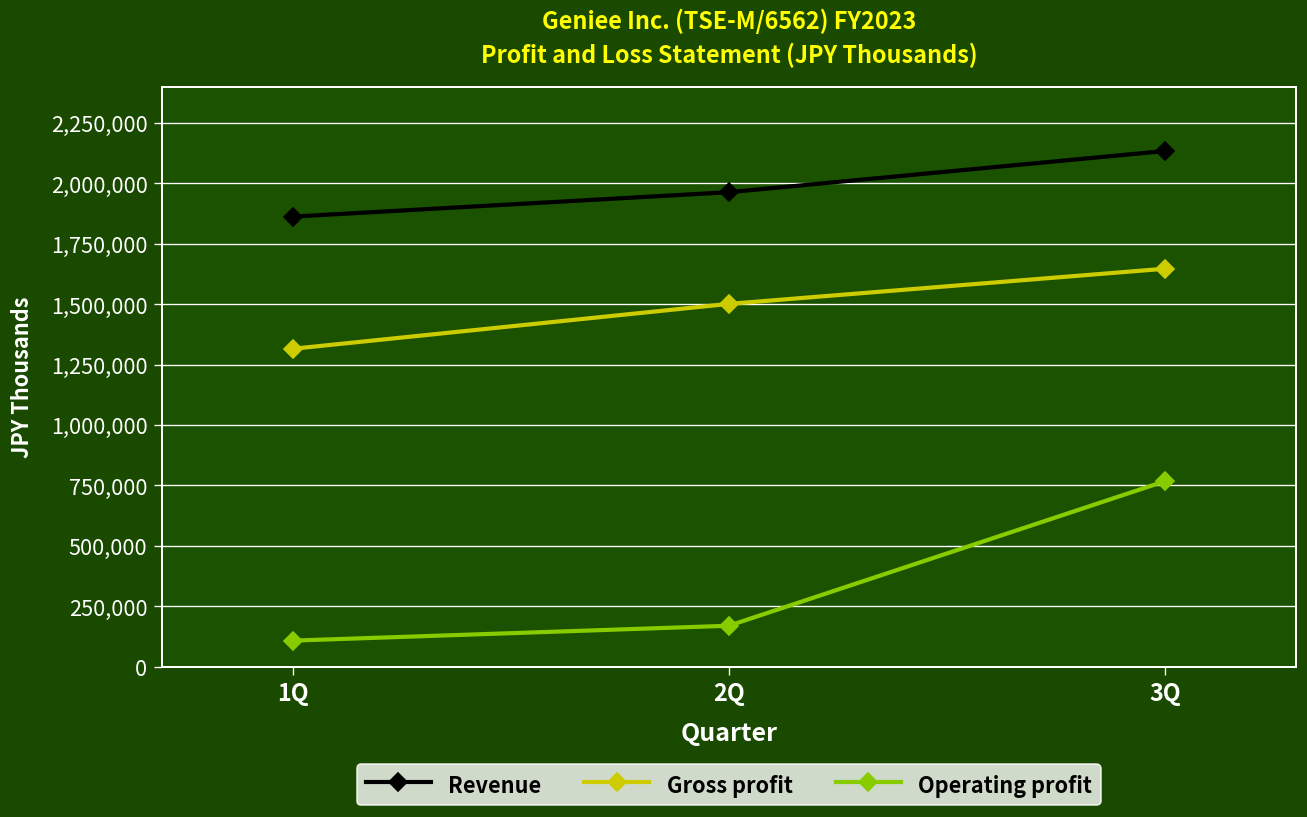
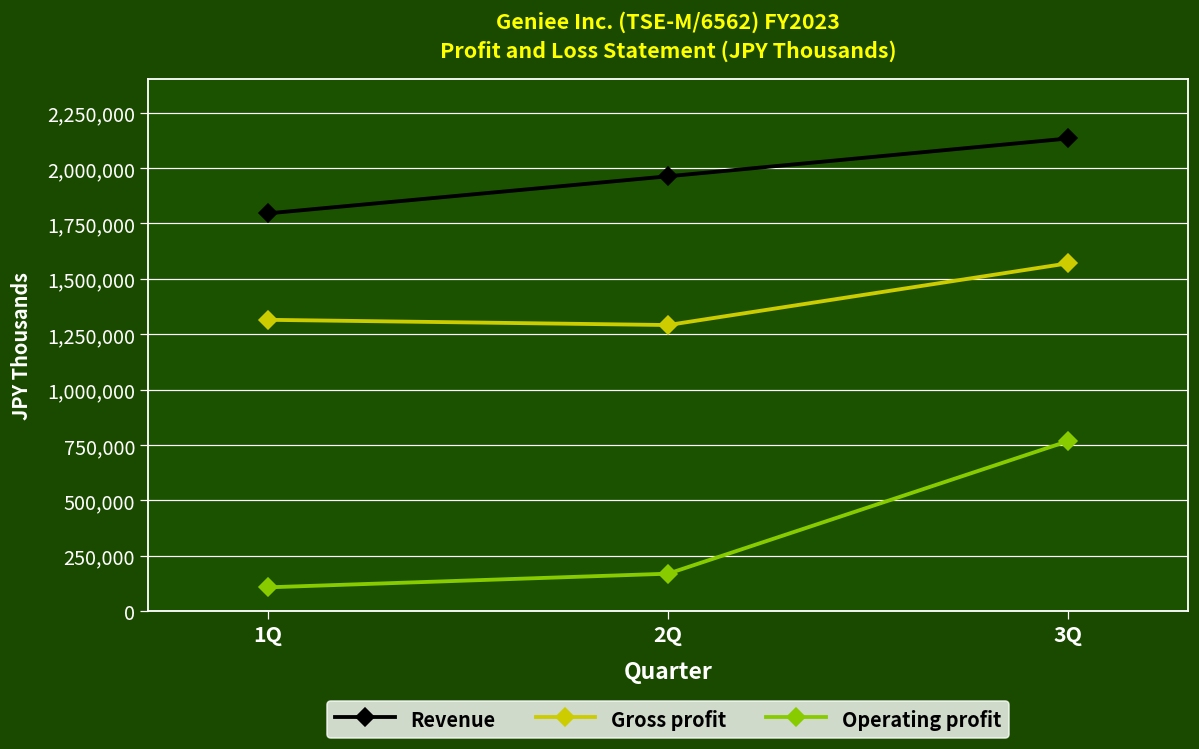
Revenue, 1Q: 1,860,000 -> 1,800,000
Gross profit, 2Q: 1,500,000 -> 1,290,000
Gross profit, 3Q: 1,650,000 -> 1,570,000
